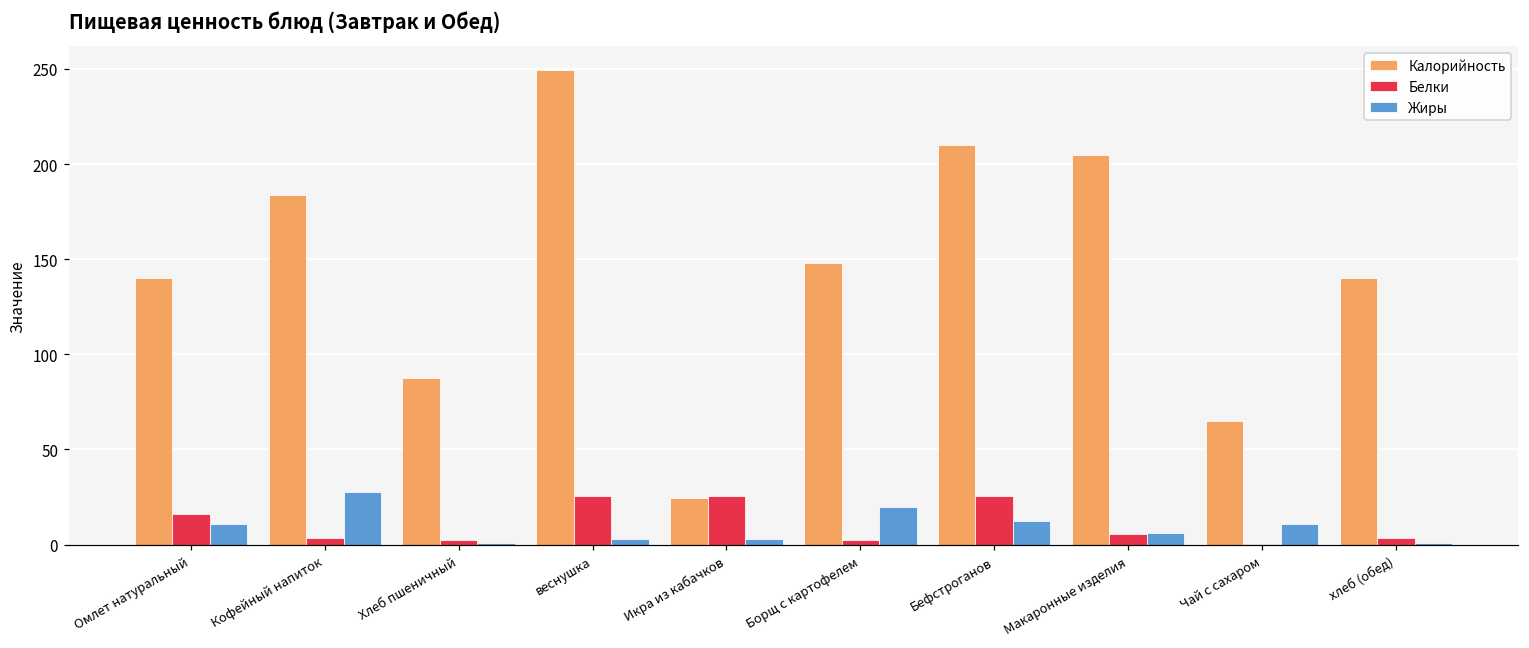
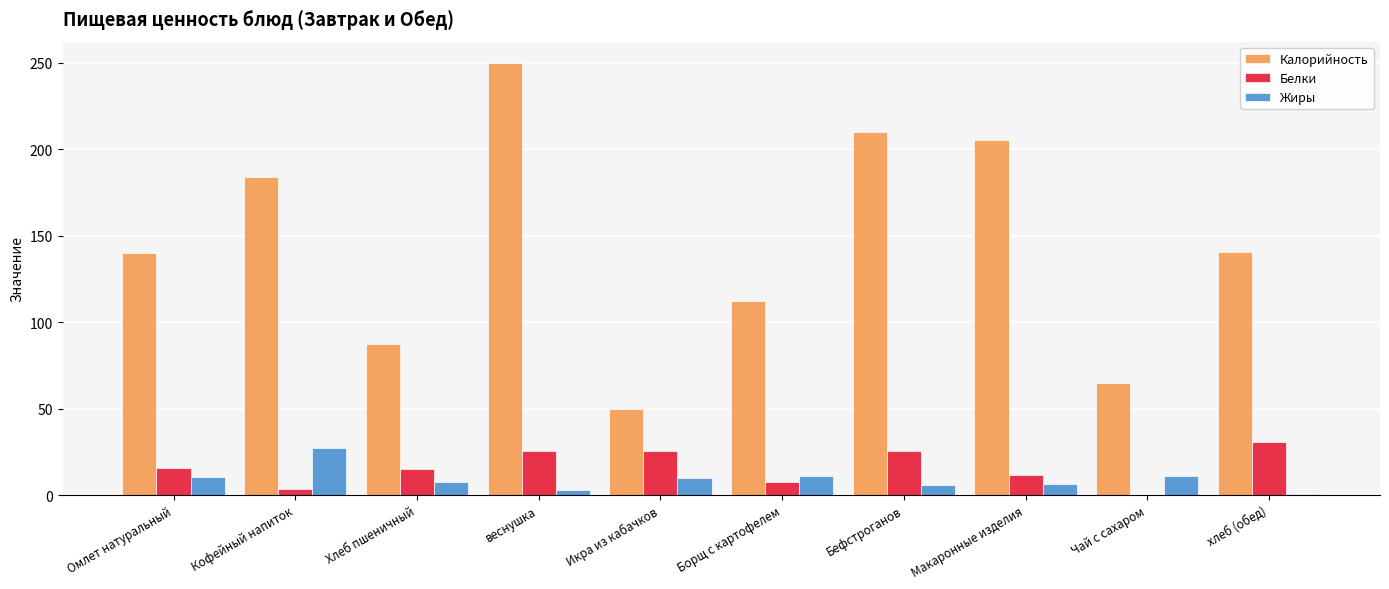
Белки, Хлеб пшеничный: 2 -> 15
Жиры, Хлеб пшеничный: 1 -> 8
Калорийность, Икра из кабачков: 25 -> 50
Жиры, Икра из кабачков: 3 -> 10
Калорийность, Борщ с картофелем: 148 -> 112
Белки, Борщ с картофелем: 2 -> 7
Жиры, Борщ с картофелем: 20 -> 11
Жиры, Бефстроганов: 12 -> 6
Белки, Макаронные изделия: 5 -> 12
Белки, хлеб (обед): 4 -> 31
